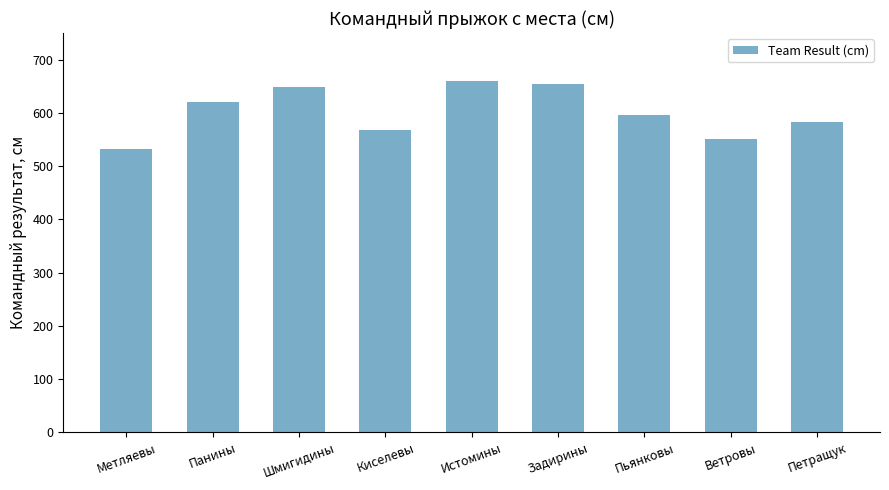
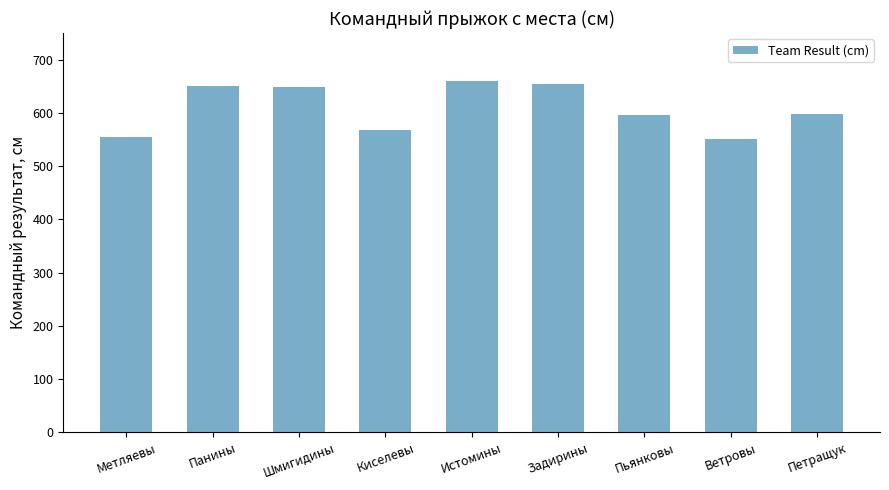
Метляевы: 530 -> 560
Панины: 620 -> 650
Петращук: 580 -> 600
